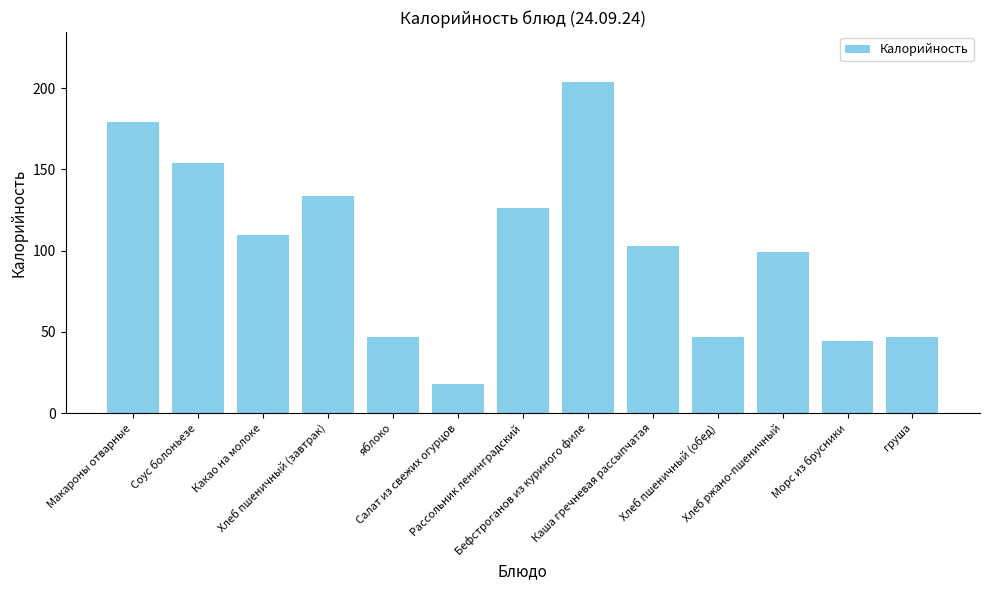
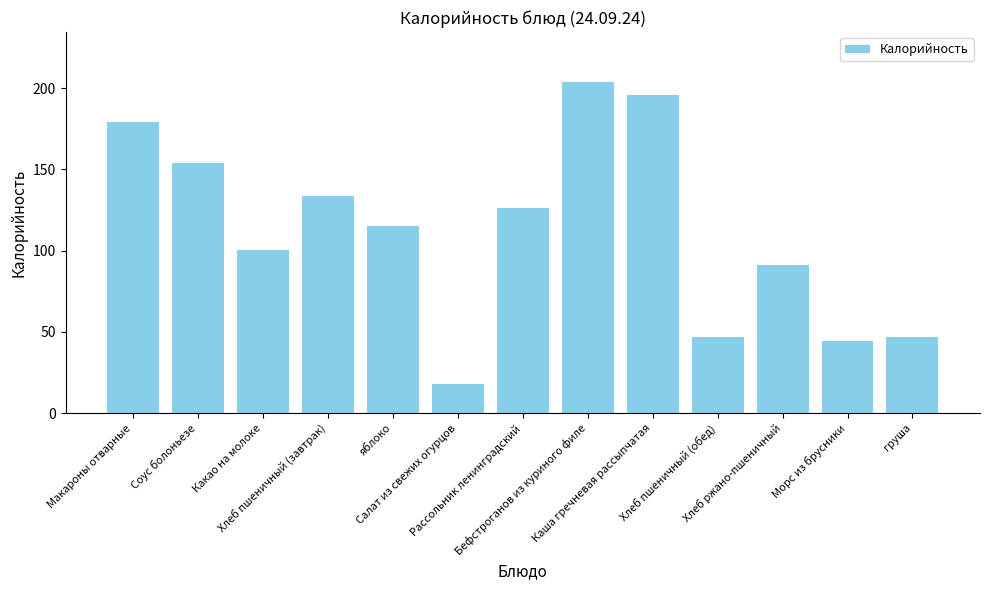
Какао на молоке: 109 -> 101
яблоко: 47 -> 115
Каша гречневая рассыпчатая: 103 -> 196
Хлеб ржано-пшеничный: 99 -> 91
